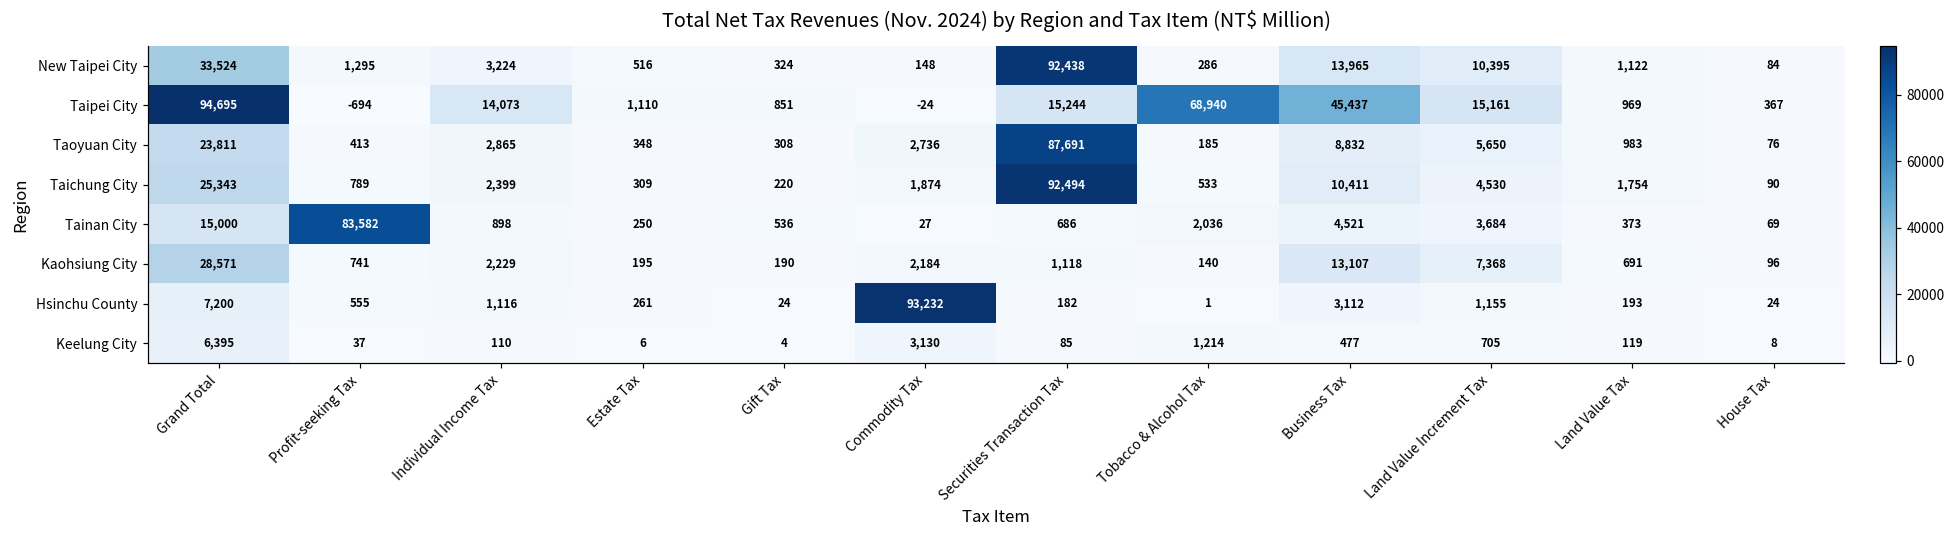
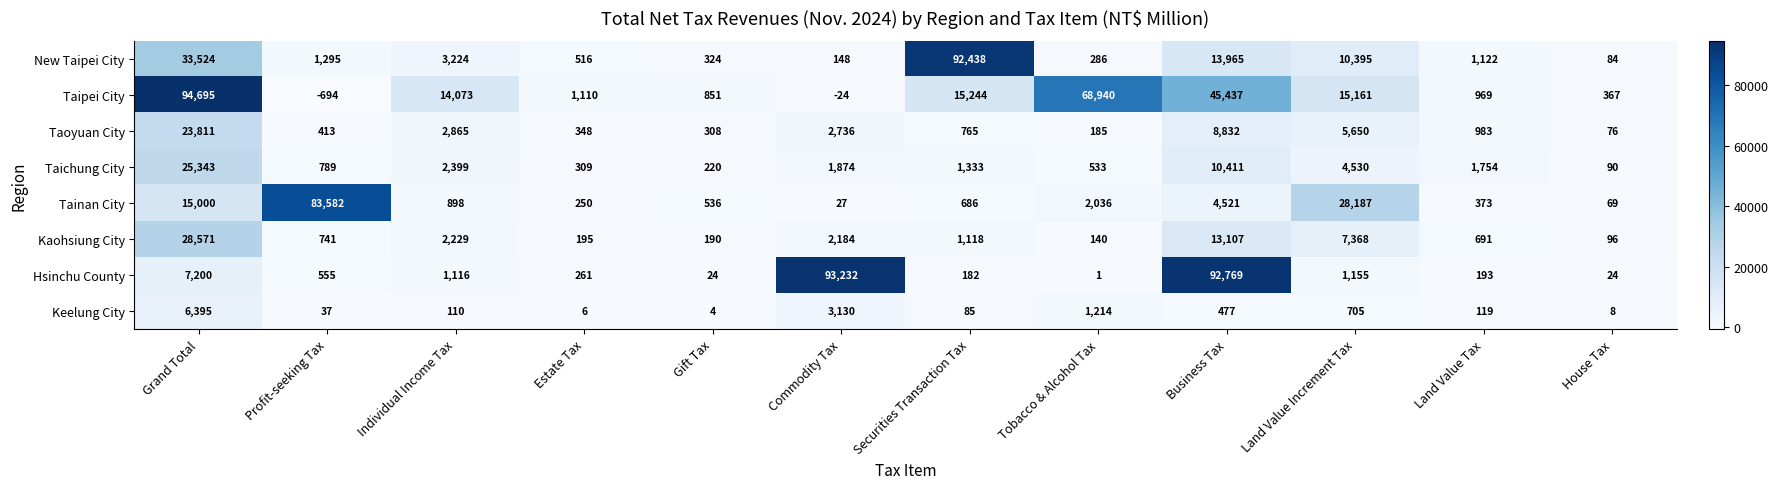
Taoyuan City, Securities Transaction Tax: 87,691 -> 765
Taichung City, Securities Transaction Tax: 92,494 -> 1,333
Tainan City, Land Value Increment Tax: 3,684 -> 28,187
Hsinchu County, Business Tax: 3,112 -> 92,769
